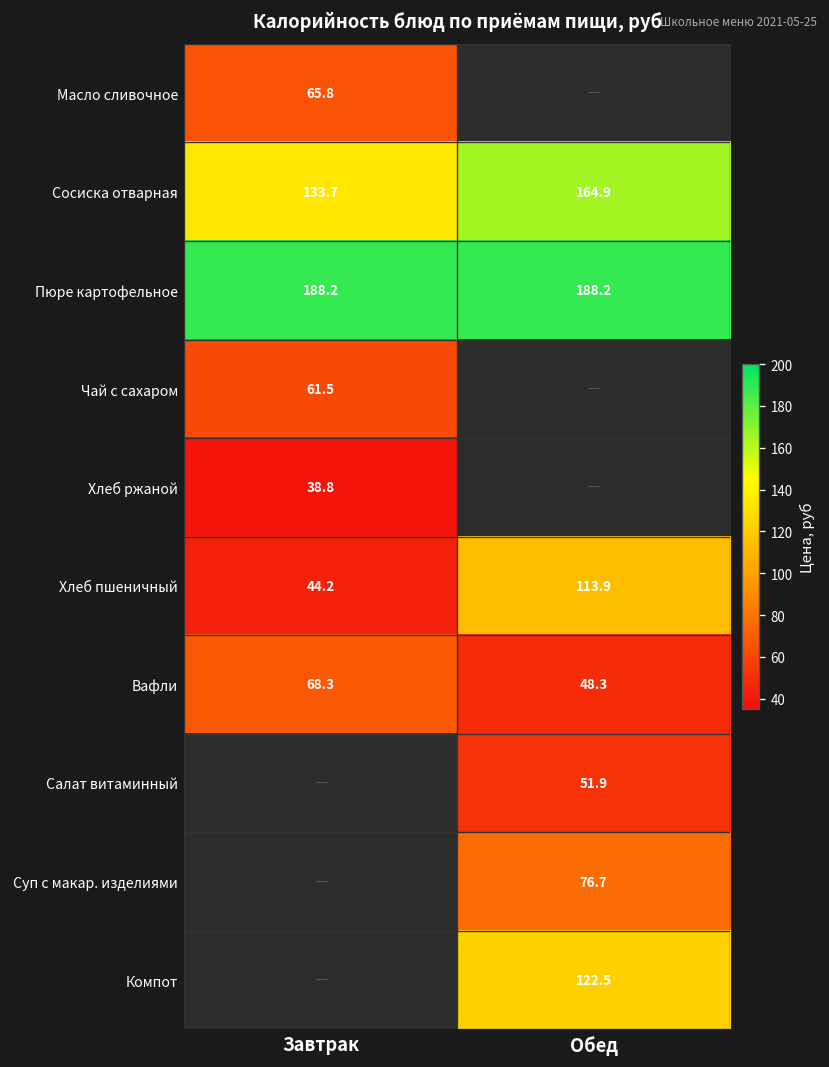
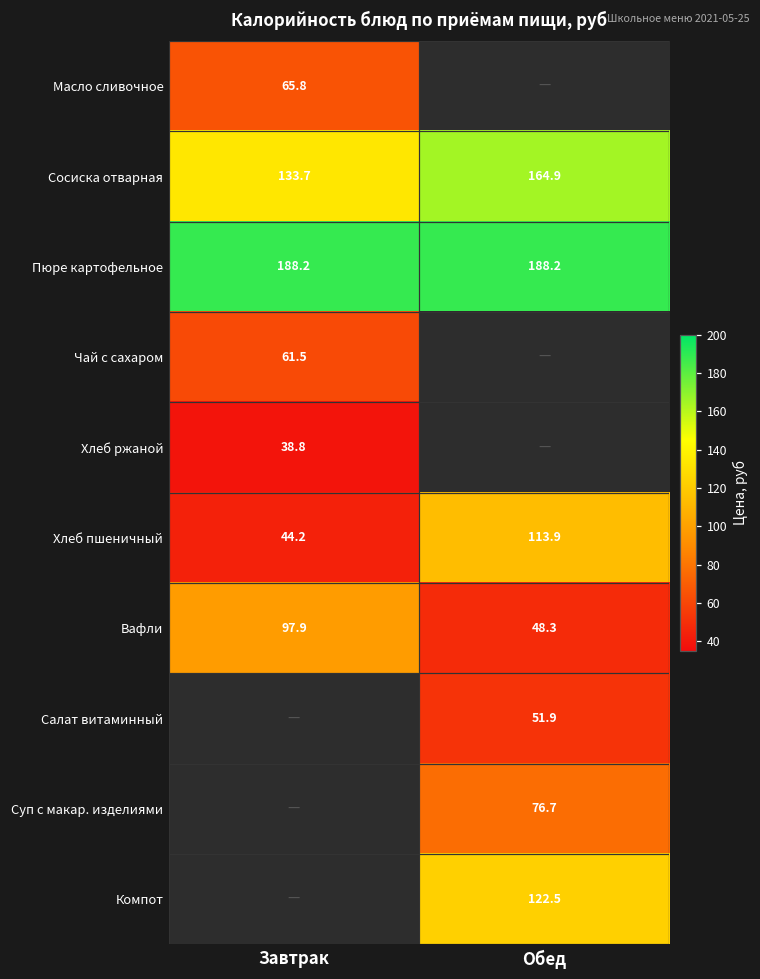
Вафли, Завтрак: 68.3 -> 97.9
